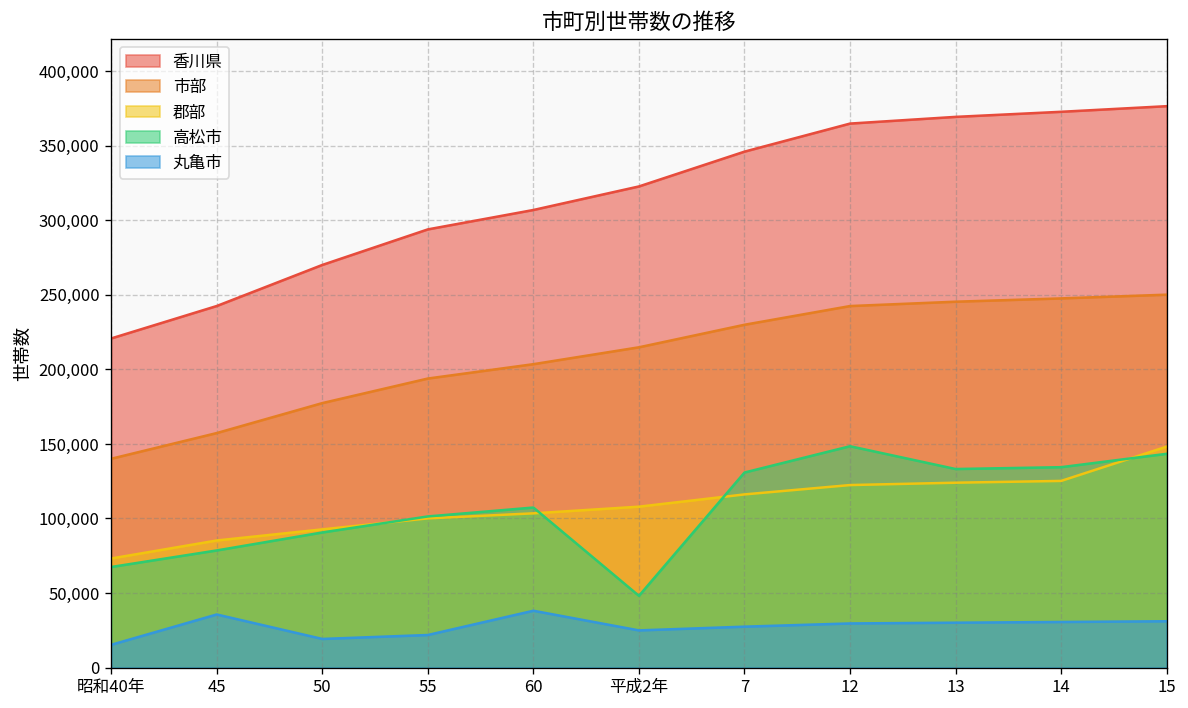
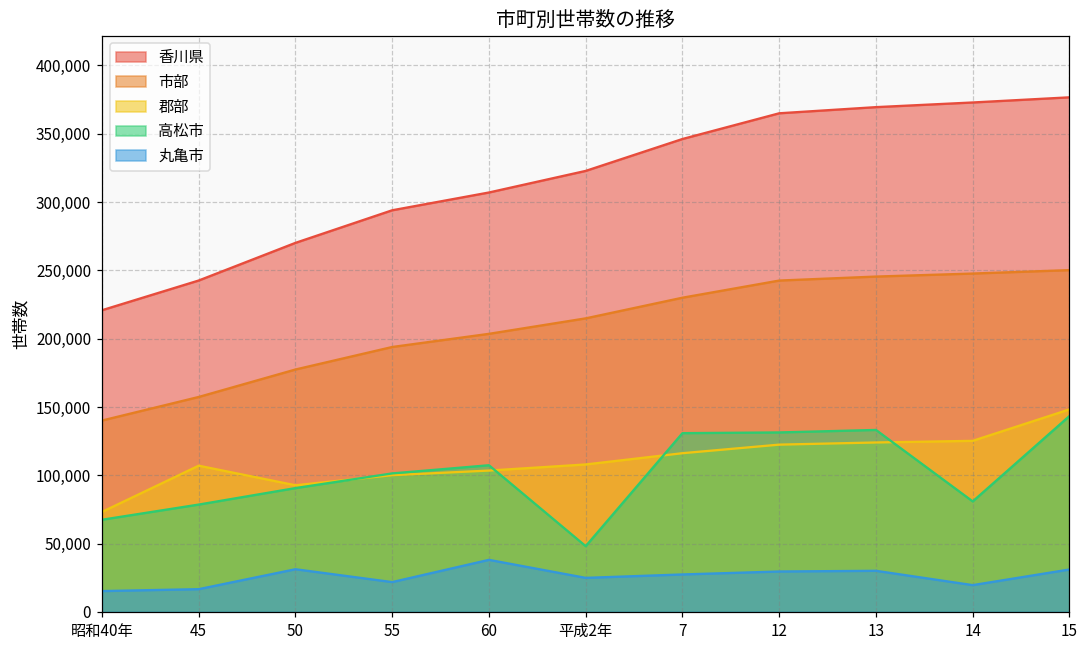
郡部, 45: 85,000 -> 107,000
丸亀市, 45: 36,000 -> 17,000
丸亀市, 50: 19,000 -> 31,000
高松市, 12: 148,000 -> 131,000
高松市, 14: 134,000 -> 81,000
丸亀市, 14: 31,000 -> 20,000
